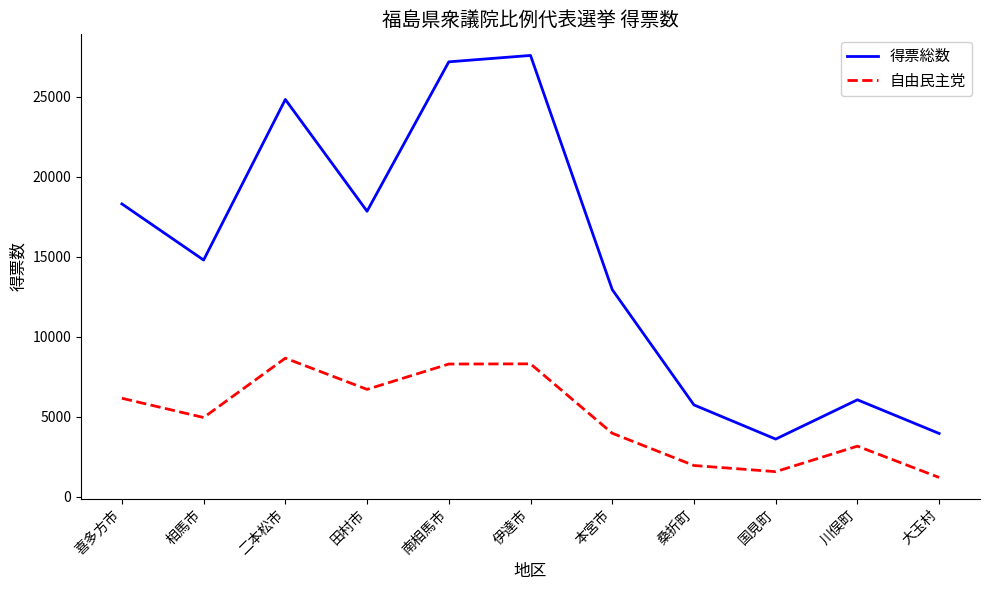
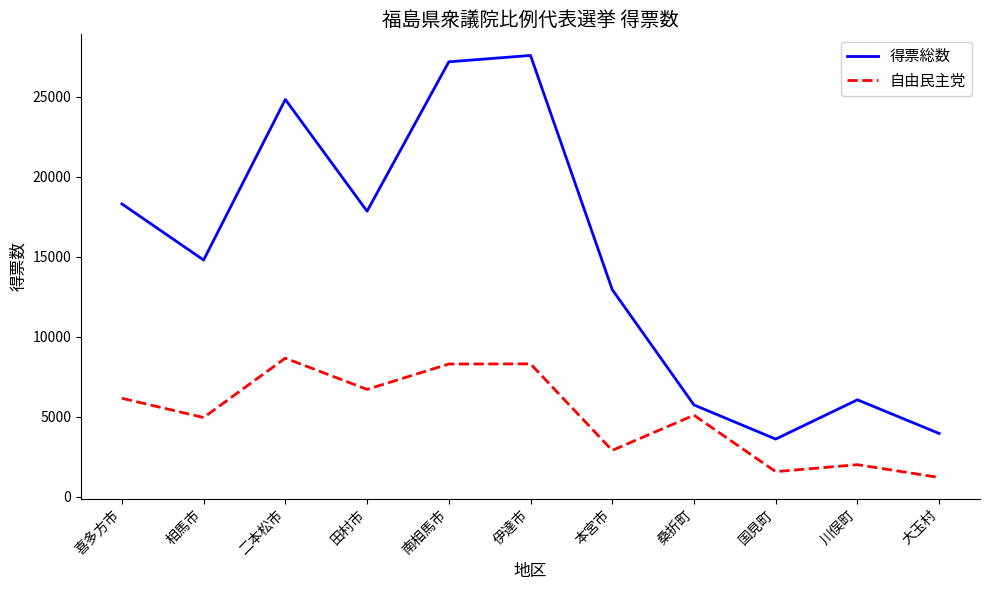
自由民主党, 本宮市: 4000 -> 2900
自由民主党, 桑折町: 2000 -> 5100
自由民主党, 川俣町: 3200 -> 2000
